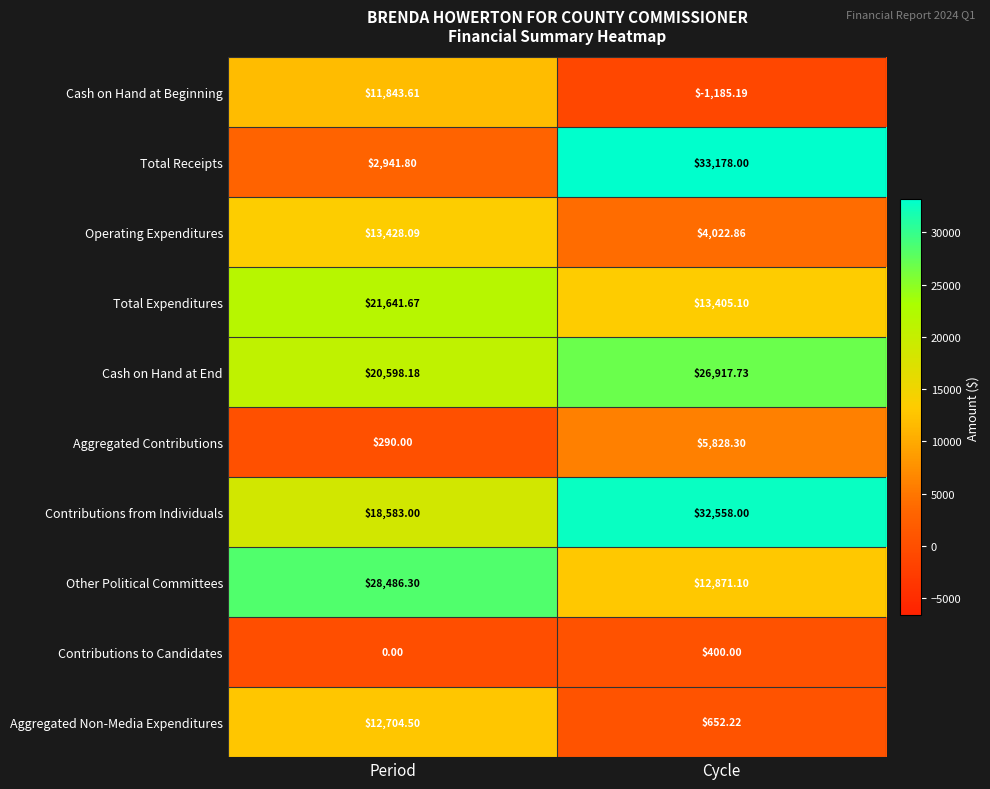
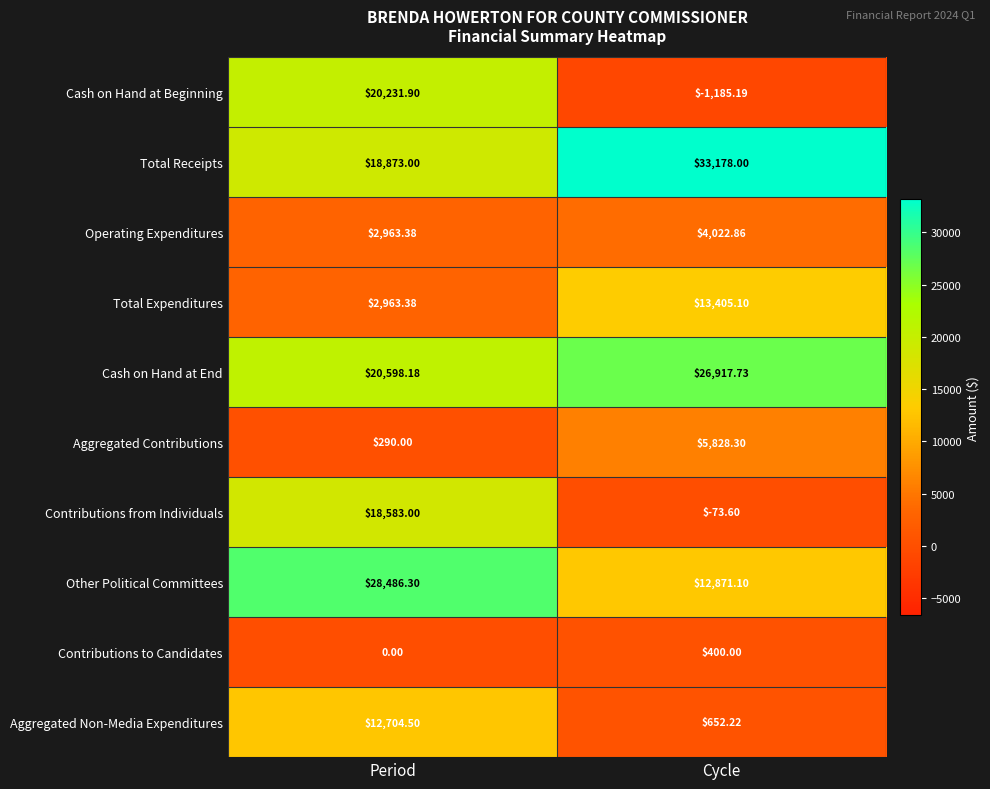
Cash on Hand at Beginning, Period: $11,843.61 -> $20,231.90
Total Receipts, Period: $2,941.80 -> $18,873.00
Operating Expenditures, Period: $13,428.09 -> $2,963.38
Total Expenditures, Period: $21,641.67 -> $2,963.38
Contributions from Individuals, Cycle: $32,558.00 -> $-73.60
